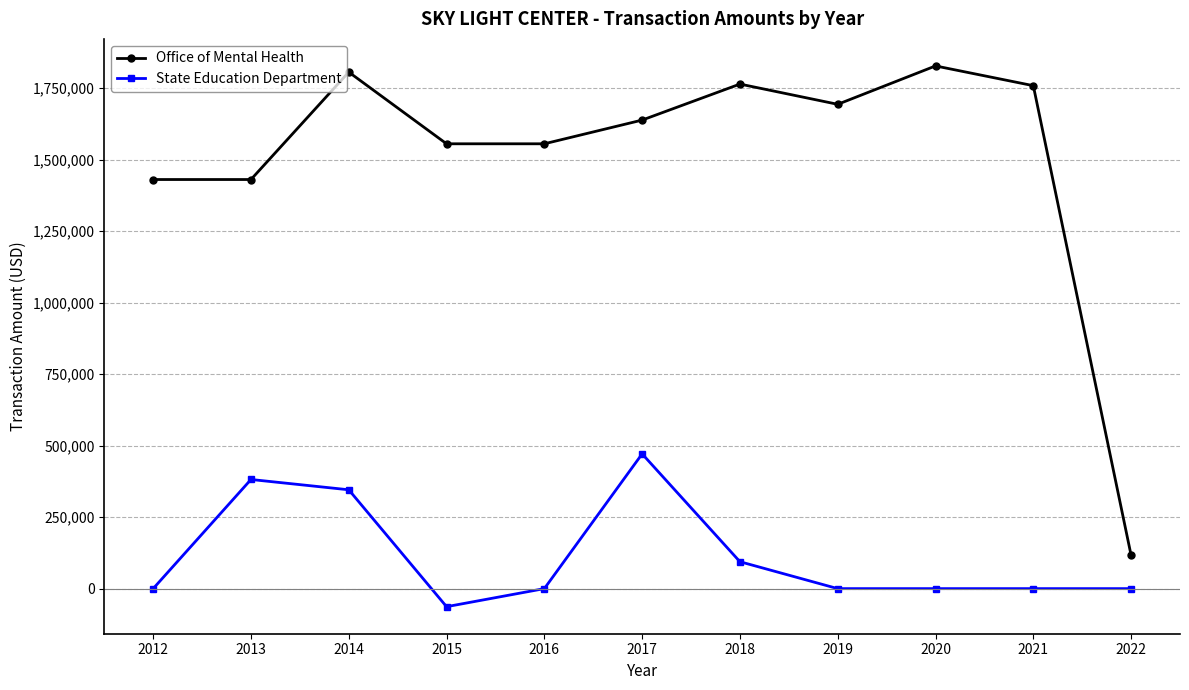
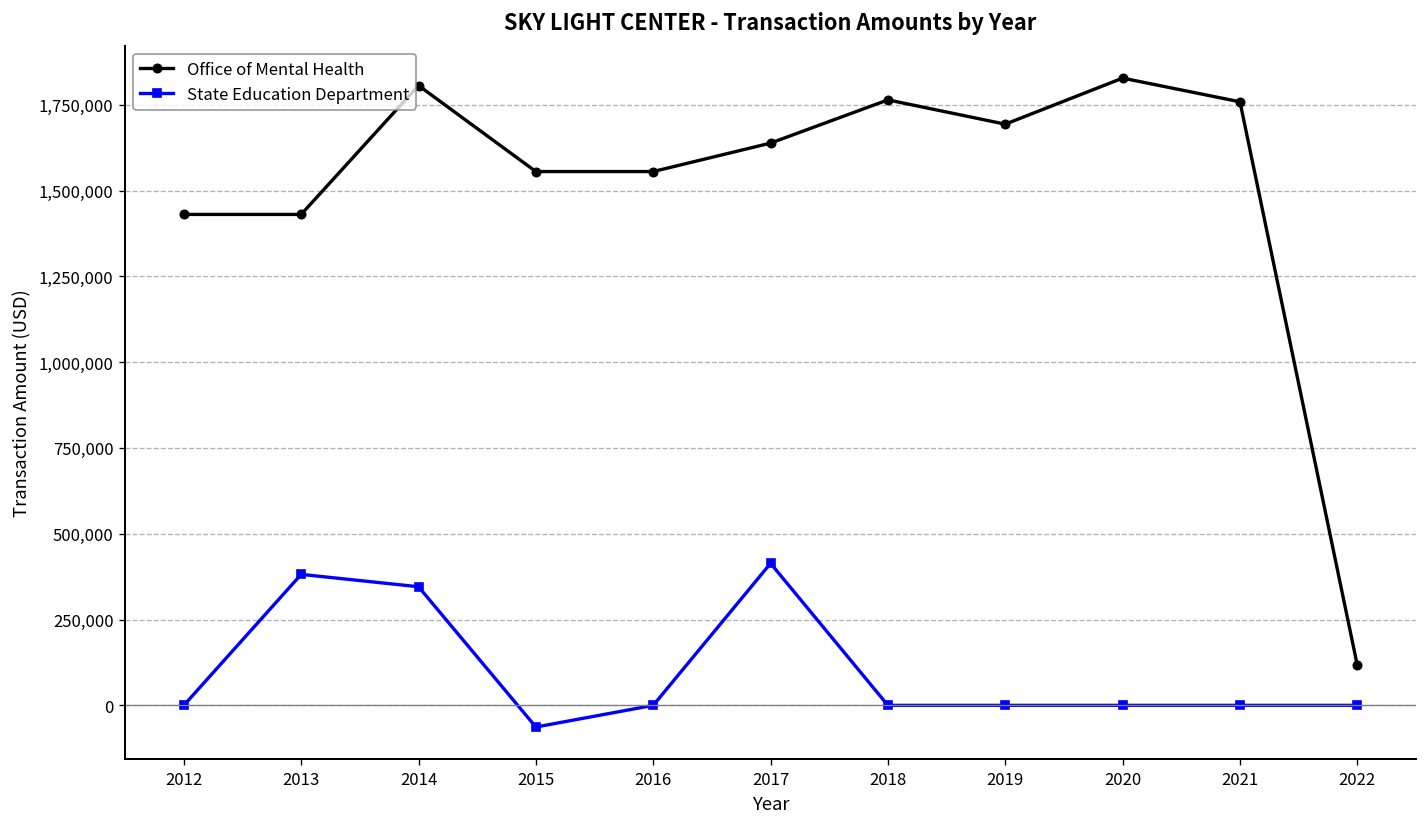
State Education Department, 2017: 470,000 -> 410,000
State Education Department, 2018: 90,000 -> 0
